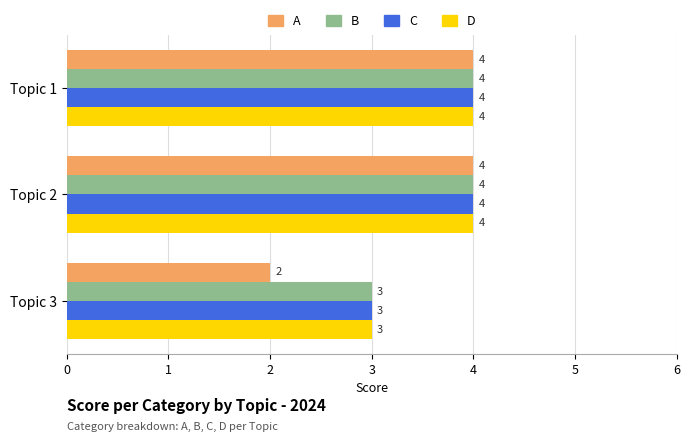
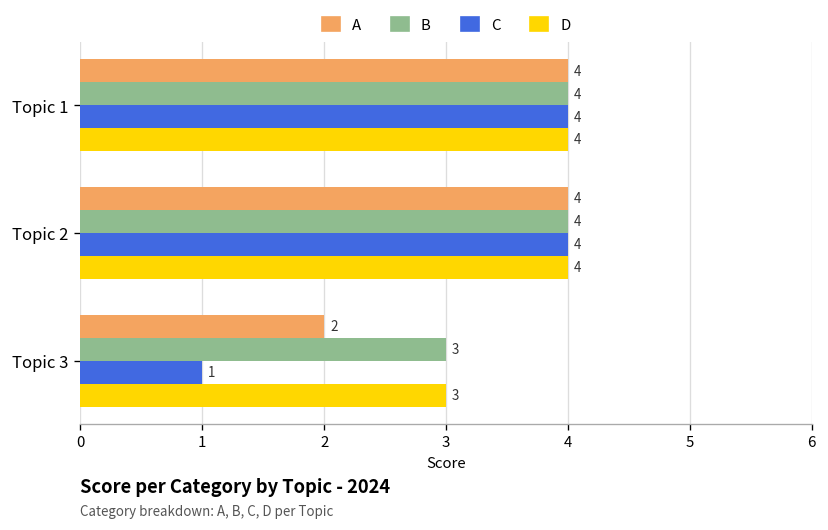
C, Topic 3: 3 -> 1
